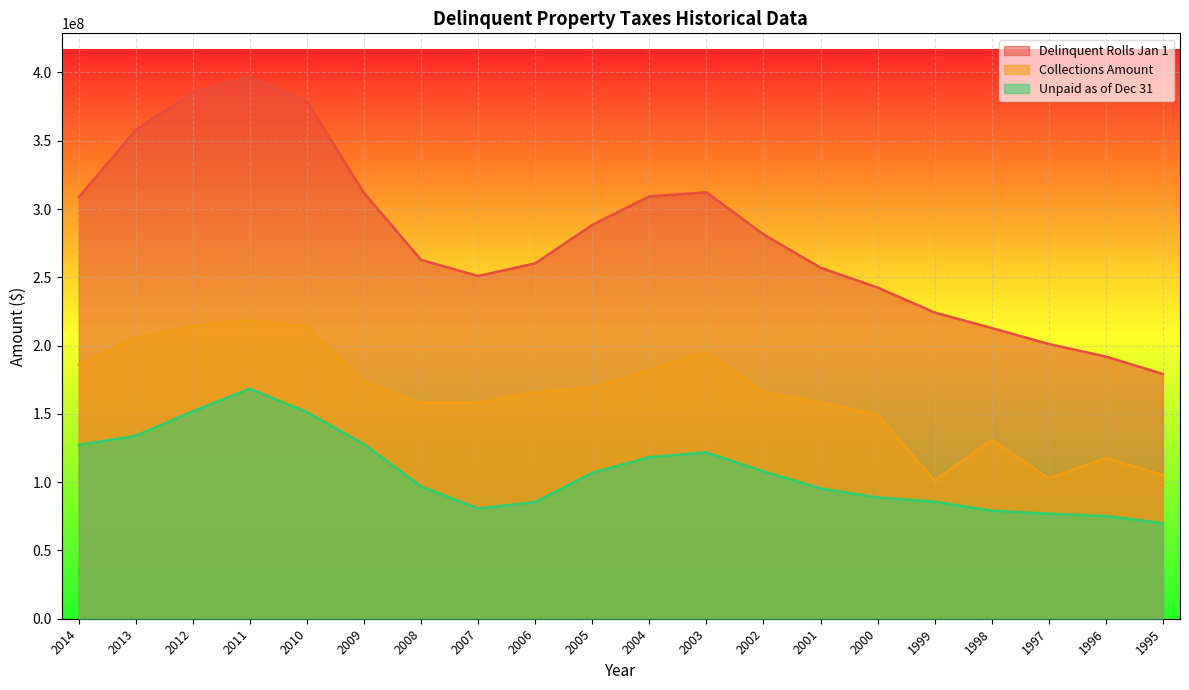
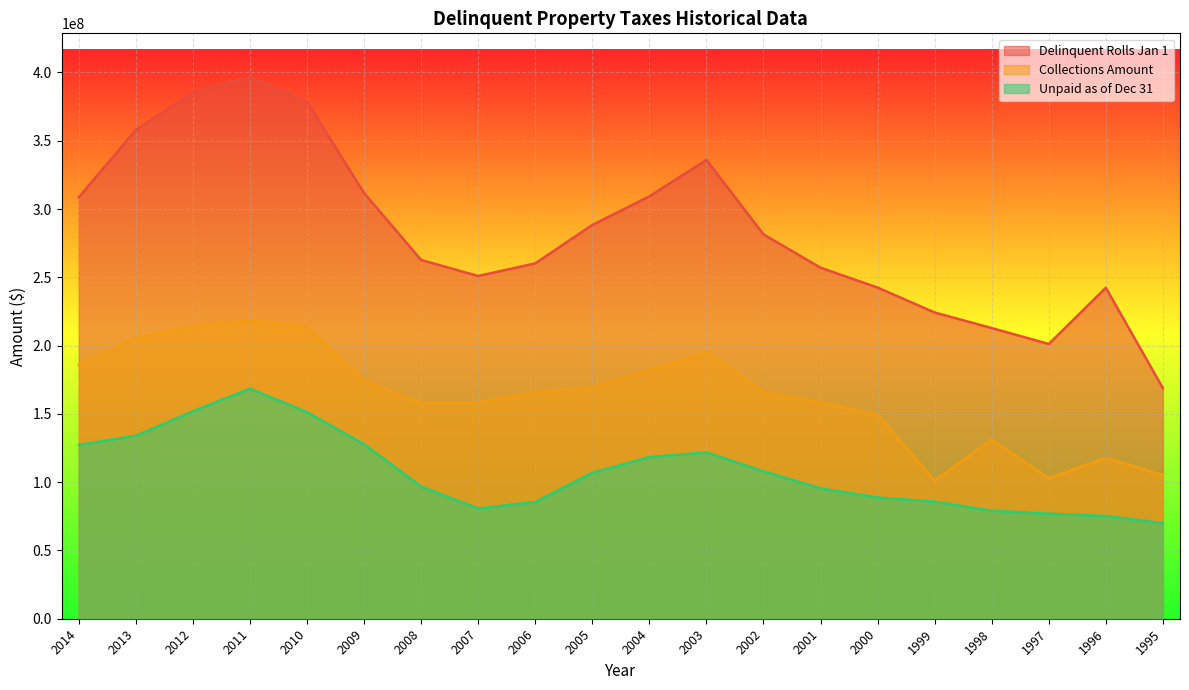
Delinquent Rolls Jan 1, 2003: 312000000 -> 336000000
Delinquent Rolls Jan 1, 1996: 192000000 -> 242000000
Delinquent Rolls Jan 1, 1995: 179000000 -> 169000000
